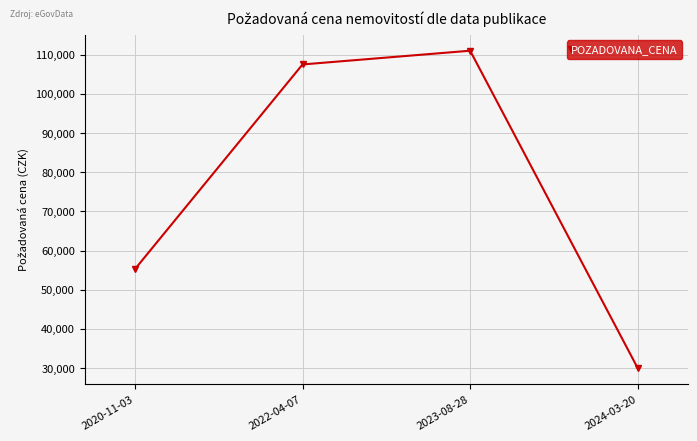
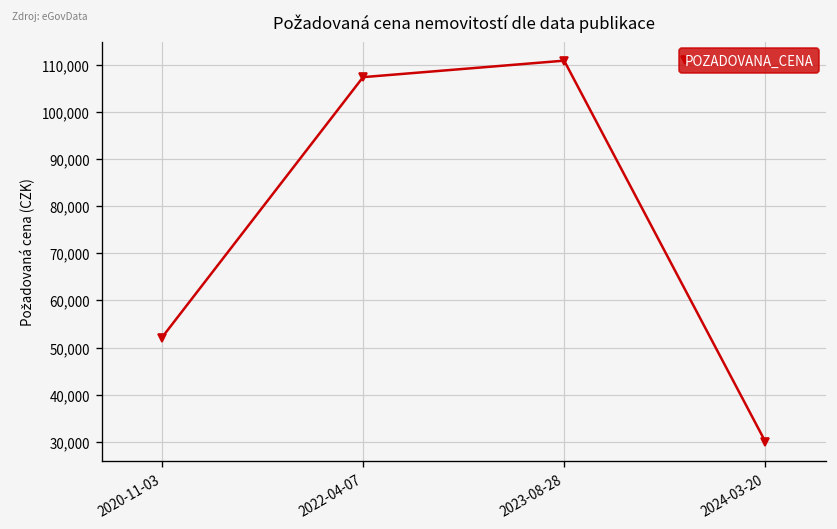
2020-11-03: 55,000 -> 52,000
